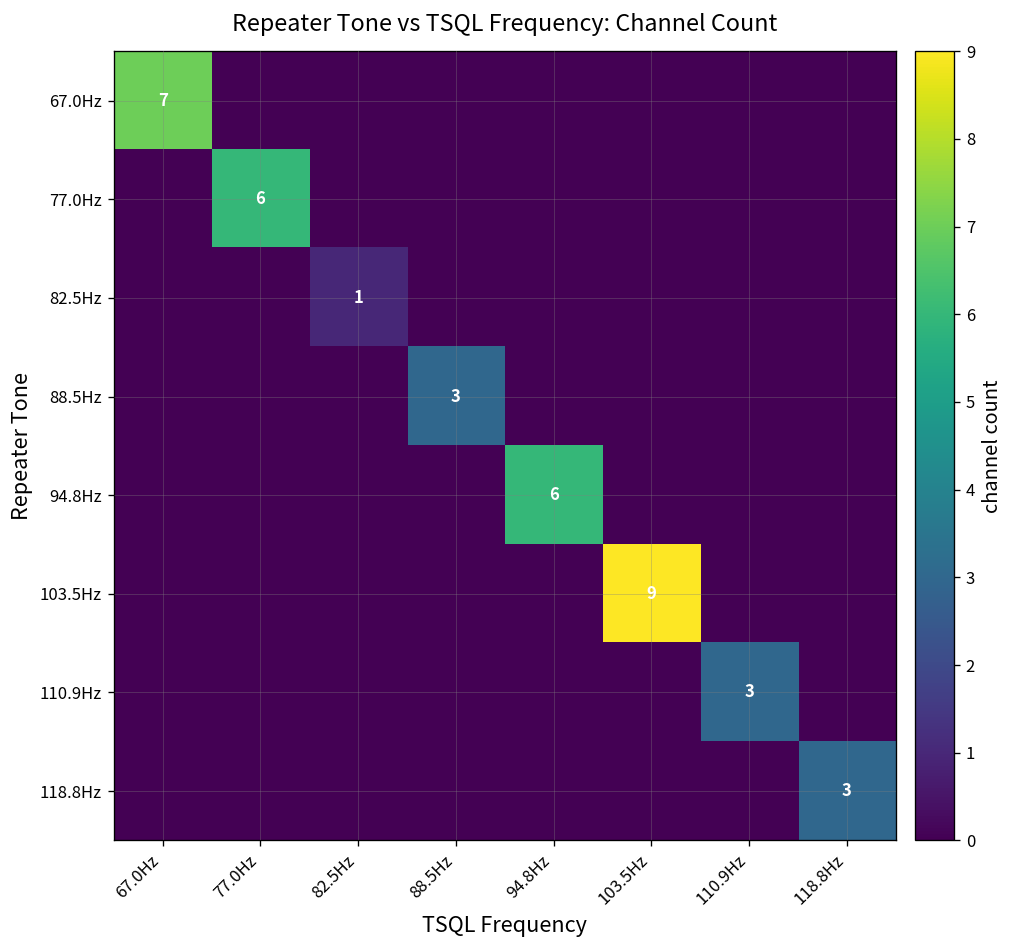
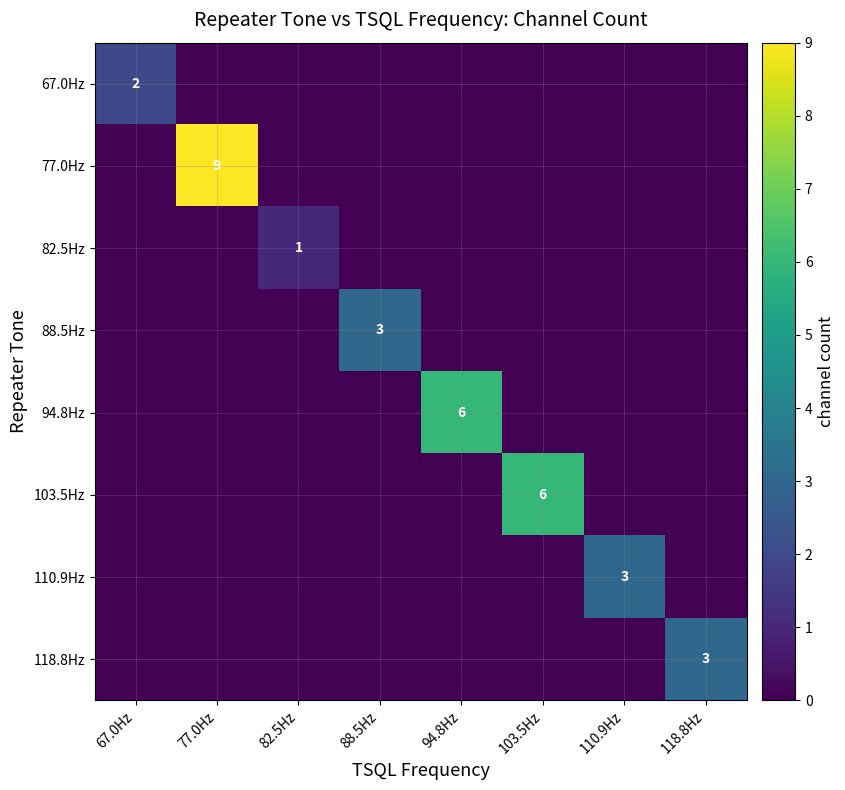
67.0Hz, 67.0Hz: 7 -> 2
77.0Hz, 77.0Hz: 6 -> 9
103.5Hz, 103.5Hz: 9 -> 6
